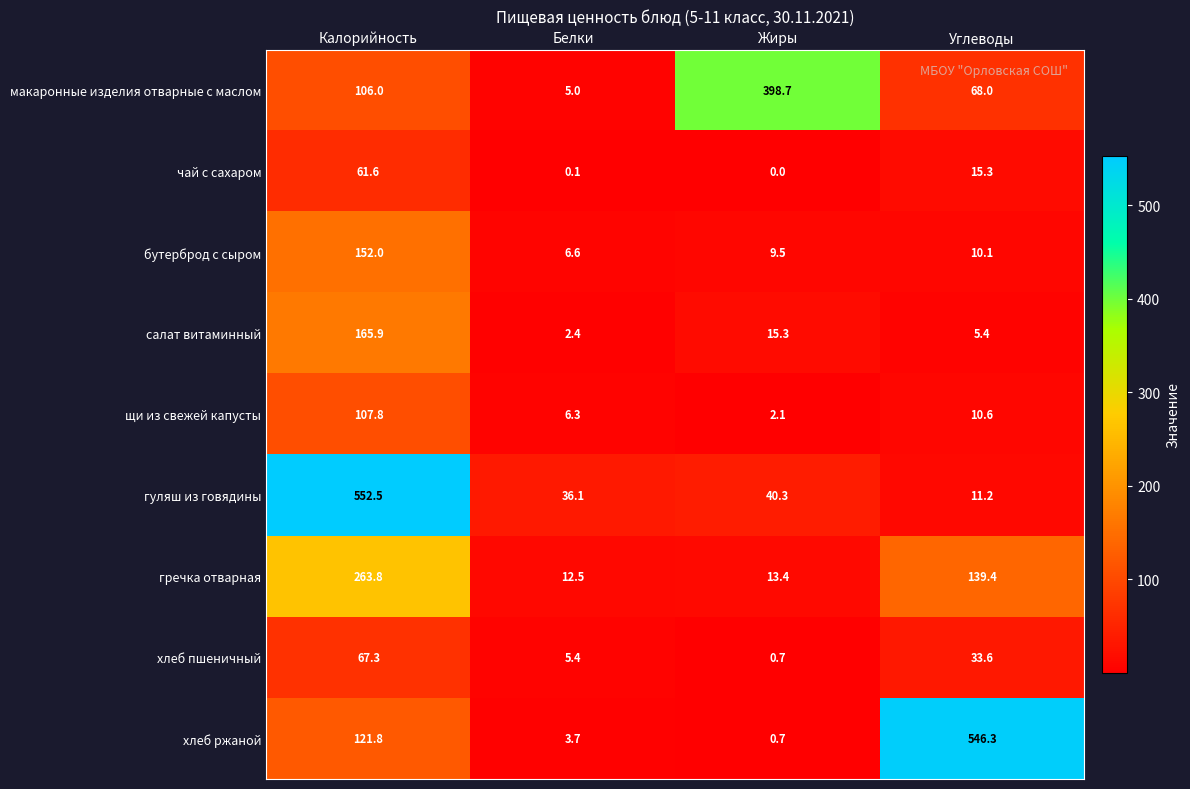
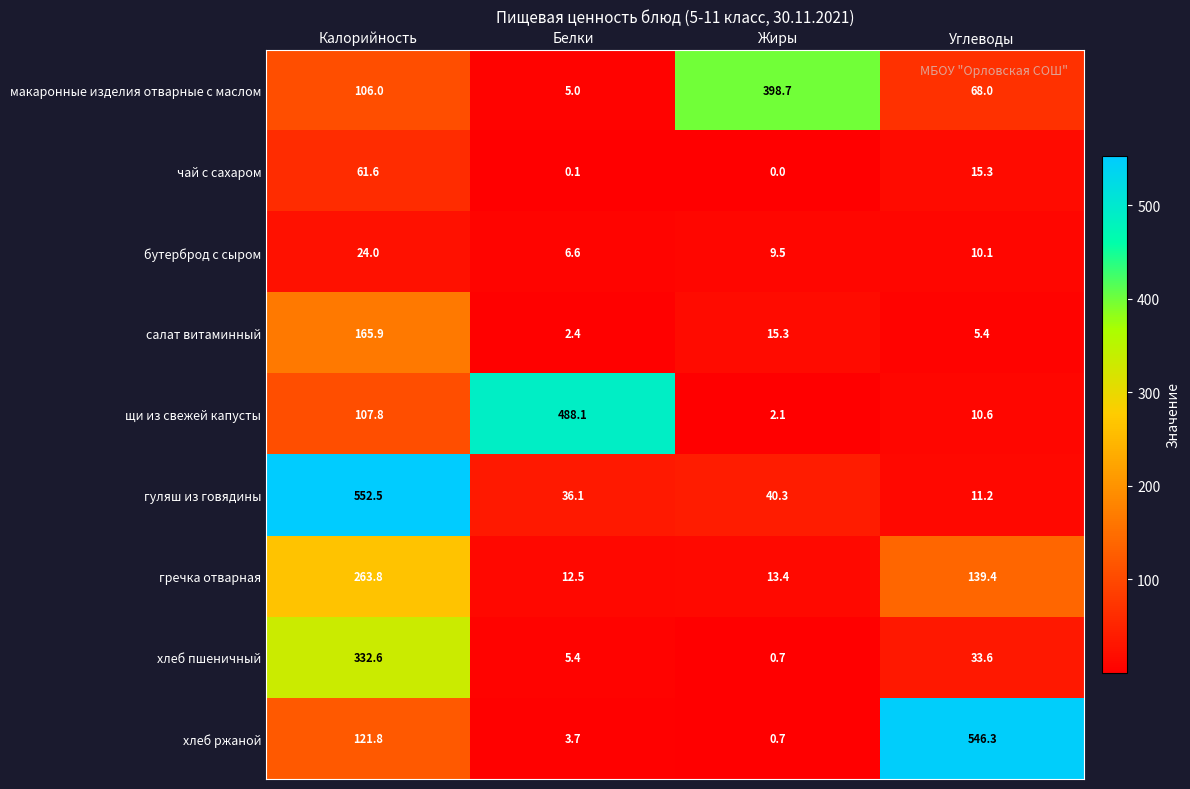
бутерброд с сыром, Калорийность: 152.0 -> 24.0
щи из свежей капусты, Белки: 6.3 -> 488.1
хлеб пшеничный, Калорийность: 67.3 -> 332.6
